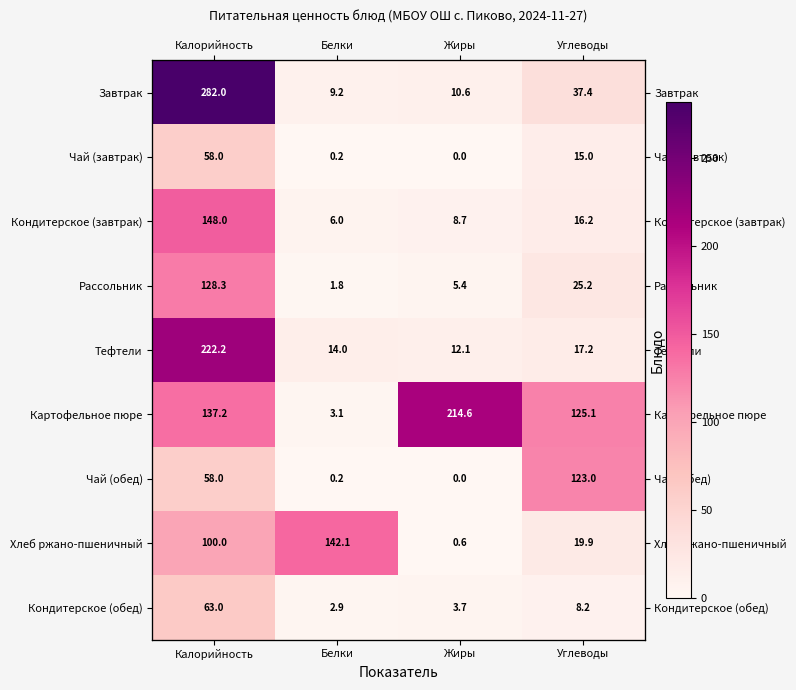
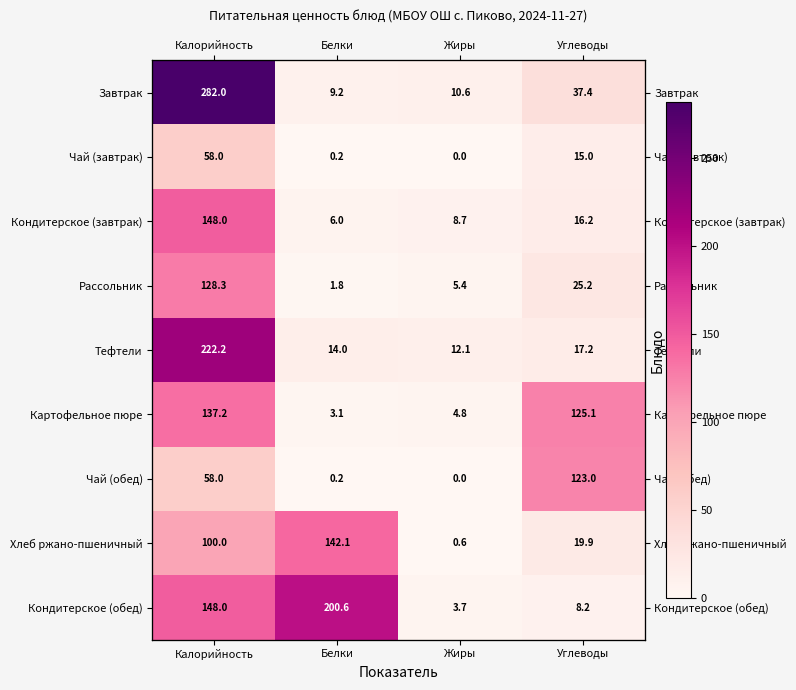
Картофельное пюре, Жиры: 214.6 -> 4.8
Кондитерское (обед), Калорийность: 63.0 -> 148.0
Кондитерское (обед), Белки: 2.9 -> 200.6
